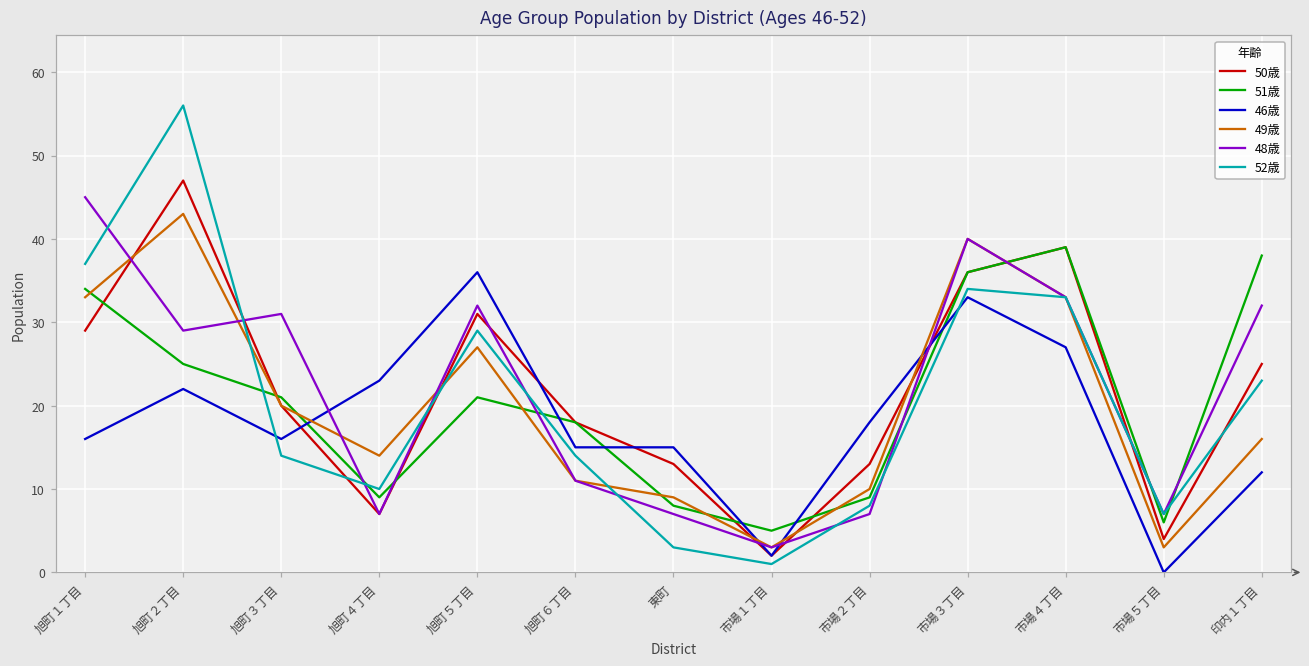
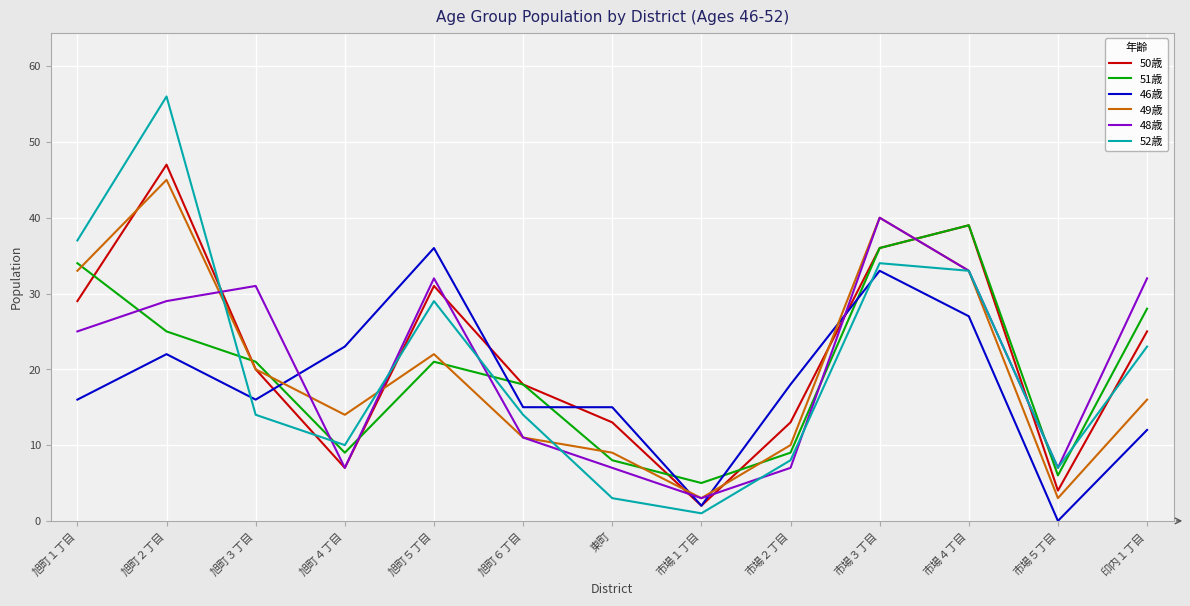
48歳, 旭町１丁目: 45 -> 25
49歳, 旭町２丁目: 43 -> 45
49歳, 旭町５丁目: 27 -> 22
51歳, 印内１丁目: 38 -> 28
